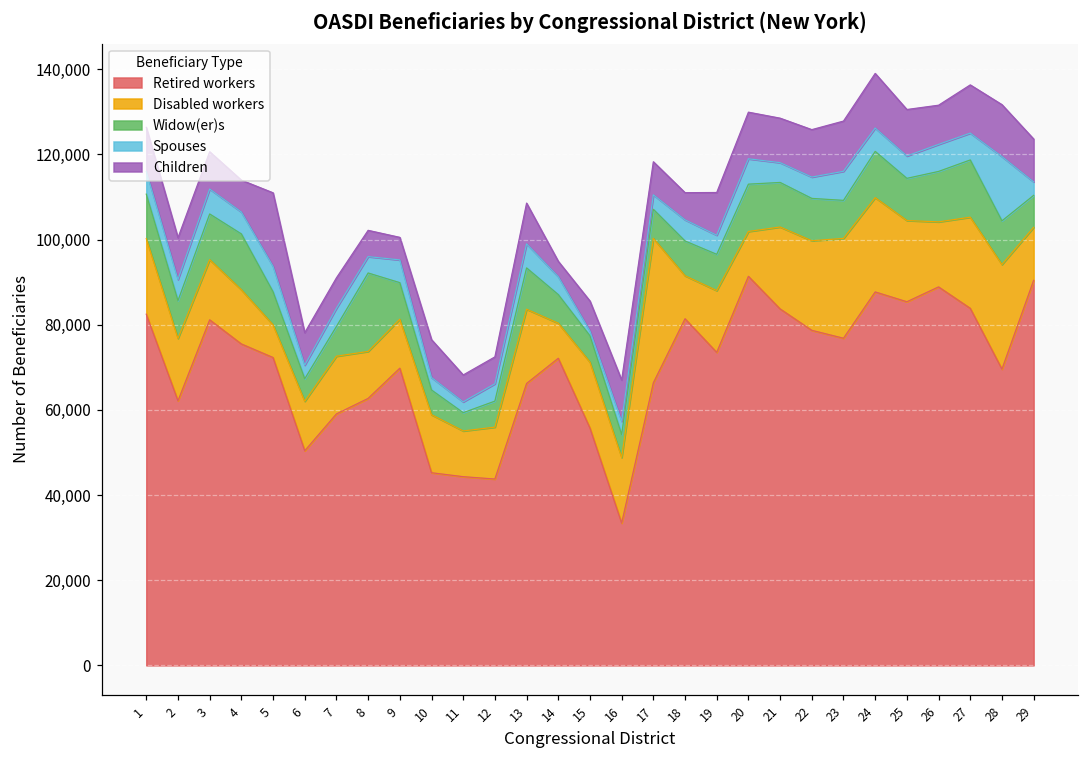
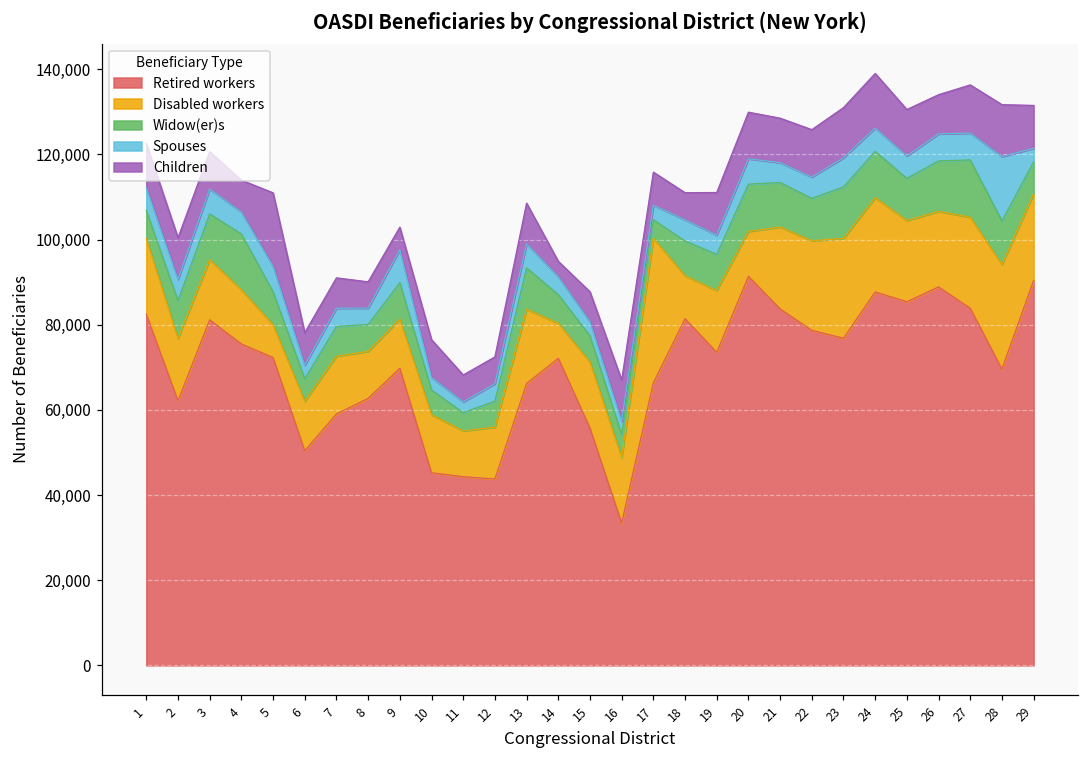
Widow(er)s, 1: 10,000 -> 7,000
Widow(er)s, 8: 18,000 -> 6,000
Spouses, 9: 5,000 -> 8,000
Spouses, 15: 1,000 -> 3,000
Widow(er)s, 17: 7,000 -> 4,000
Widow(er)s, 23: 9,000 -> 12,000
Disabled workers, 26: 15,000 -> 18,000
Disabled workers, 29: 12,000 -> 20,000
